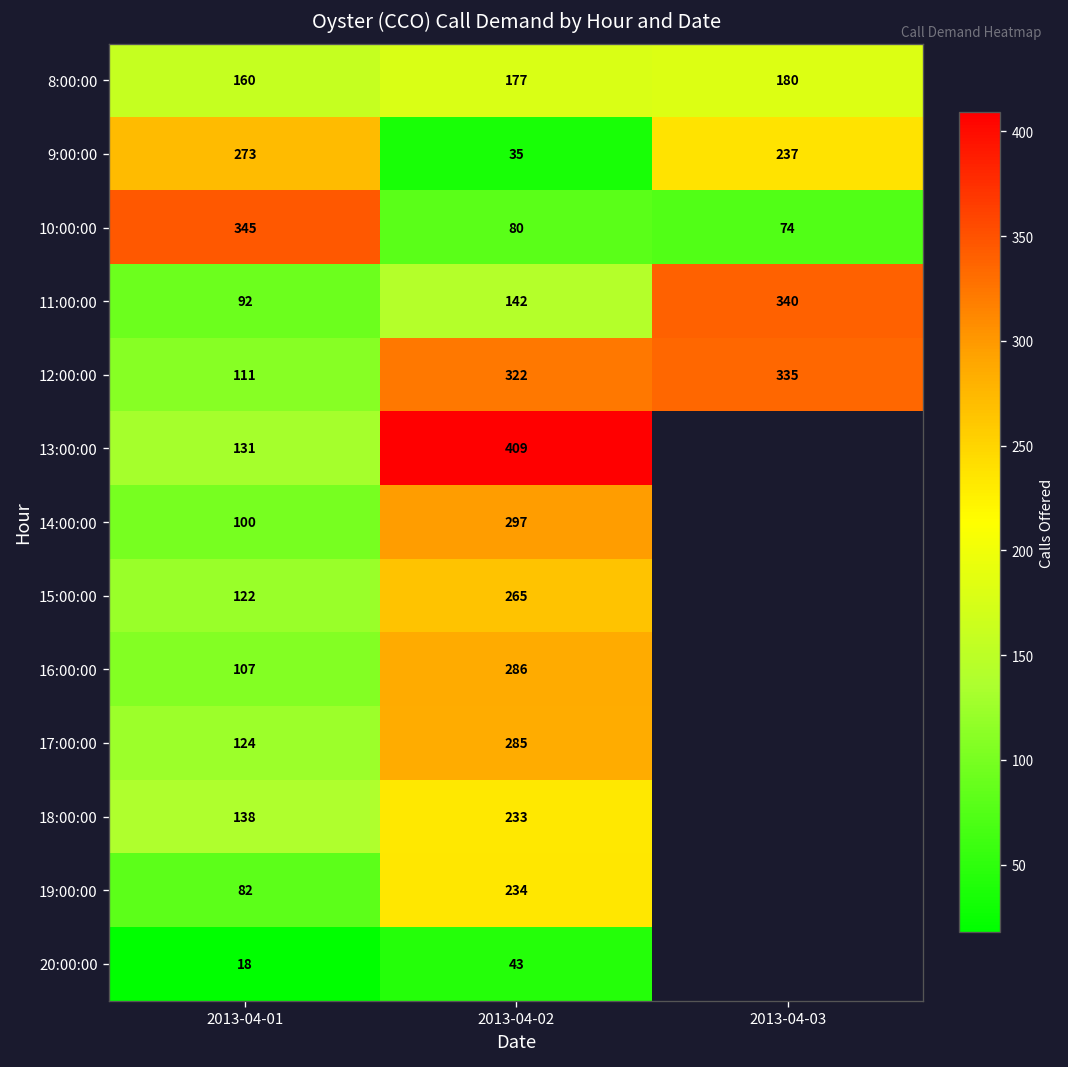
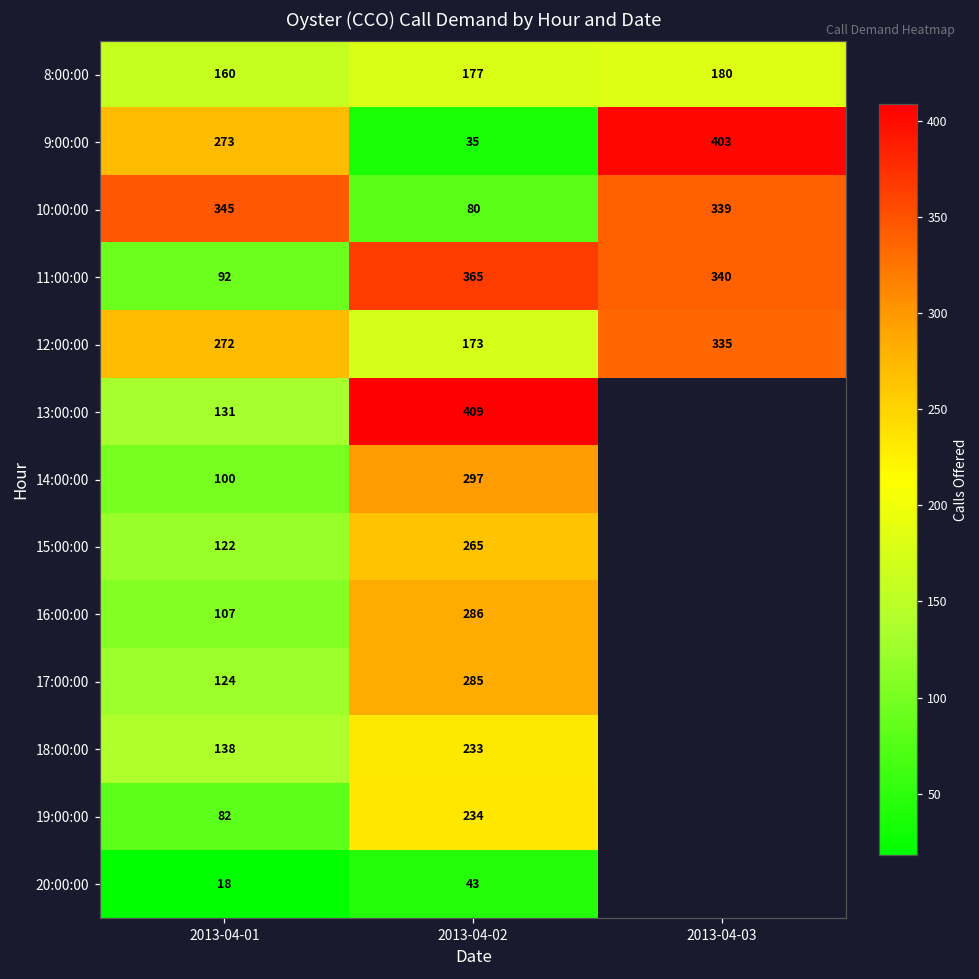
9:00:00, 2013-04-03: 237 -> 403
10:00:00, 2013-04-03: 74 -> 339
11:00:00, 2013-04-02: 142 -> 365
12:00:00, 2013-04-01: 111 -> 272
12:00:00, 2013-04-02: 322 -> 173
